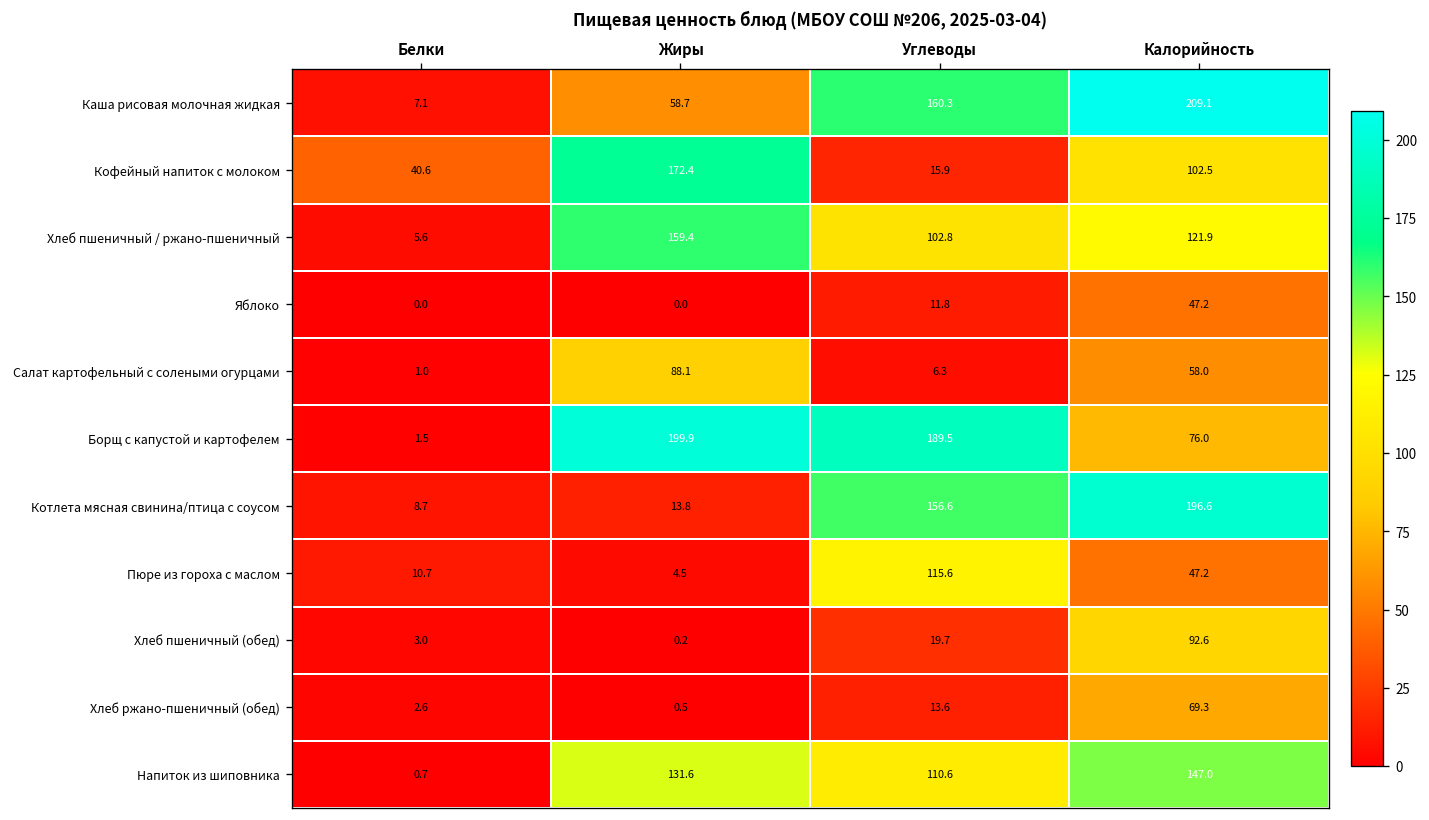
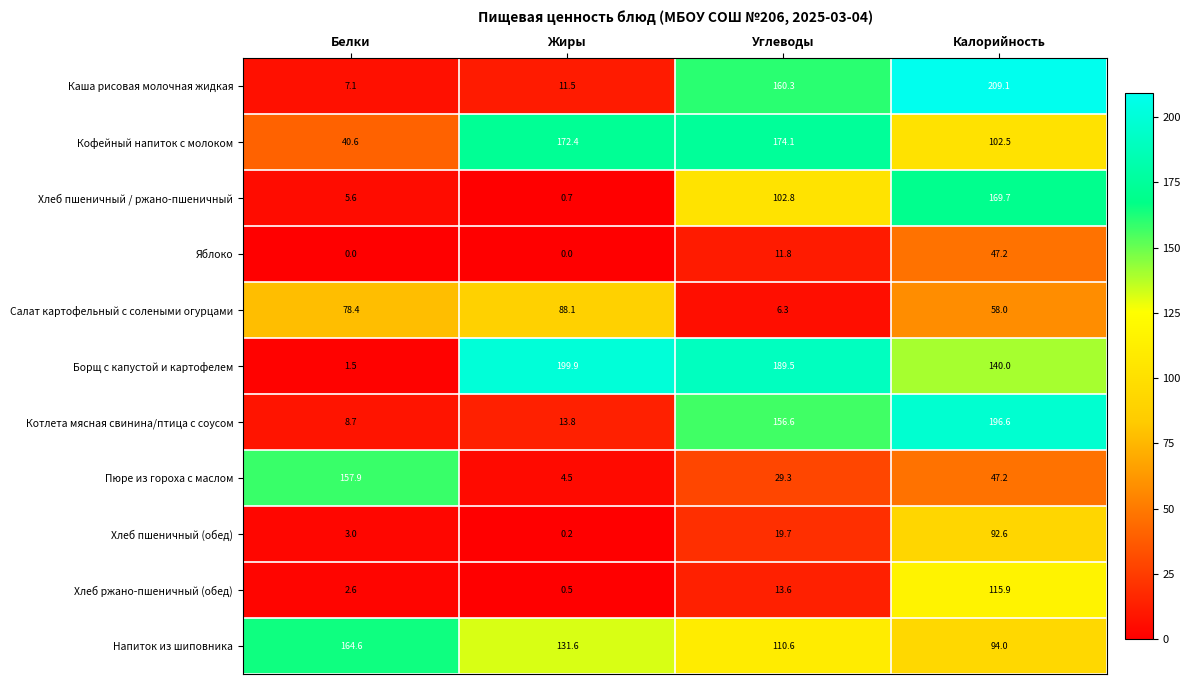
Каша рисовая молочная жидкая, Жиры: 58.7 -> 11.5
Кофейный напиток с молоком, Углеводы: 15.9 -> 174.1
Хлеб пшеничный / ржано-пшеничный, Жиры: 159.4 -> 0.7
Хлеб пшеничный / ржано-пшеничный, Калорийность: 121.9 -> 169.7
Салат картофельный с солеными огурцами, Белки: 1.0 -> 78.4
Борщ с капустой и картофелем, Калорийность: 76.0 -> 140.0
Пюре из гороха с маслом, Белки: 10.7 -> 157.9
Пюре из гороха с маслом, Углеводы: 115.6 -> 29.3
Хлеб ржано-пшеничный (обед), Калорийность: 69.3 -> 115.9
Напиток из шиповника, Белки: 0.7 -> 164.6
Напиток из шиповника, Калорийность: 147.0 -> 94.0
